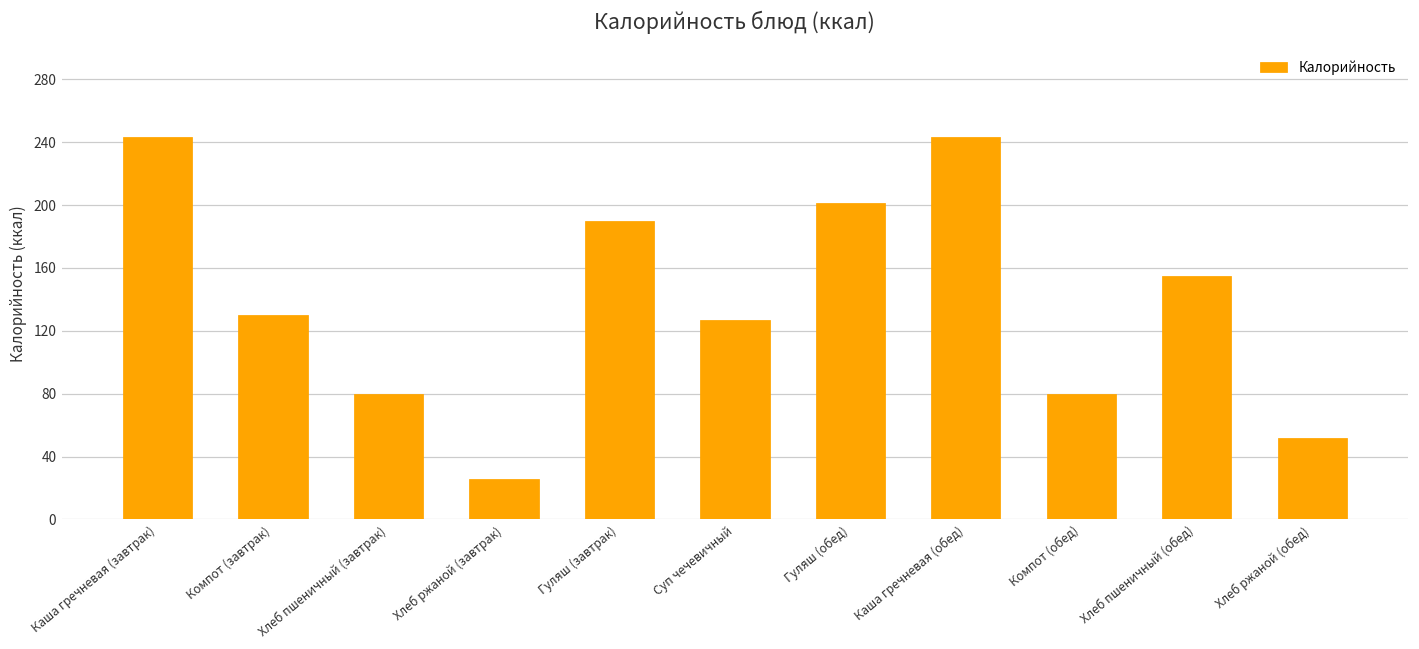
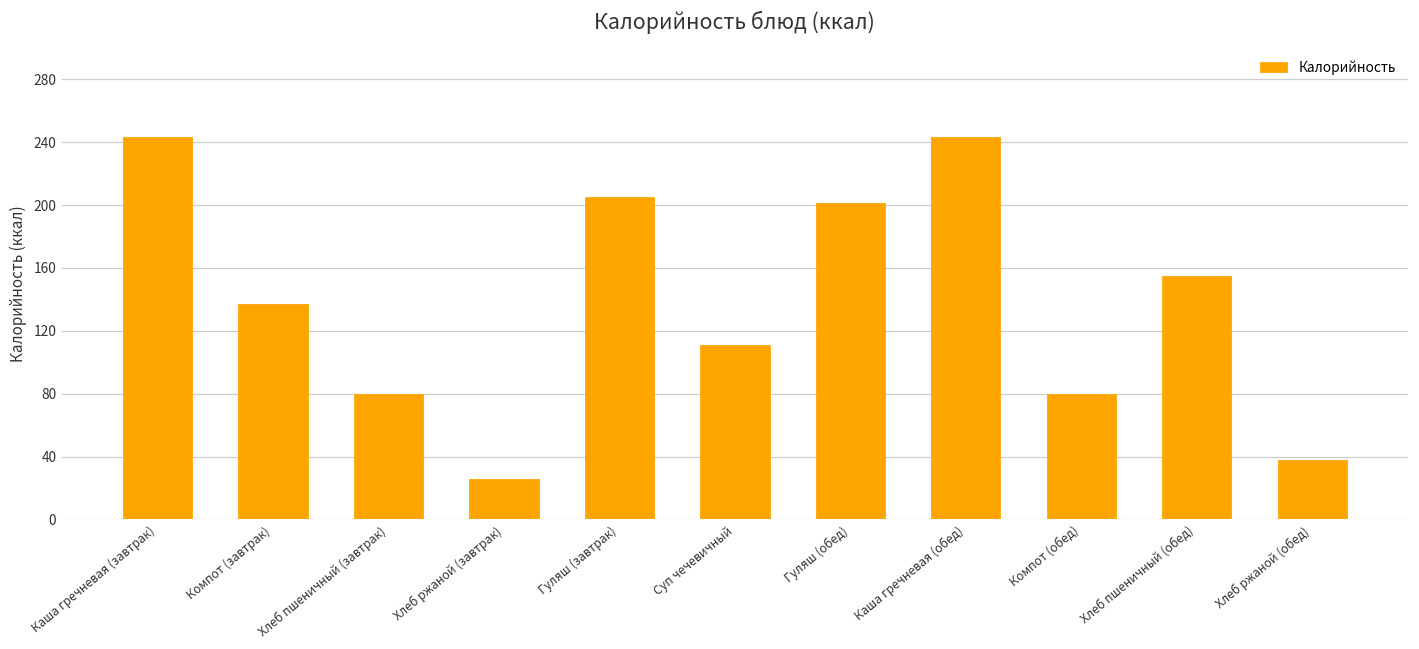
Компот (завтрак): 130 -> 137
Гуляш (завтрак): 190 -> 205
Суп чечевичный: 127 -> 111
Хлеб ржаной (обед): 52 -> 38
